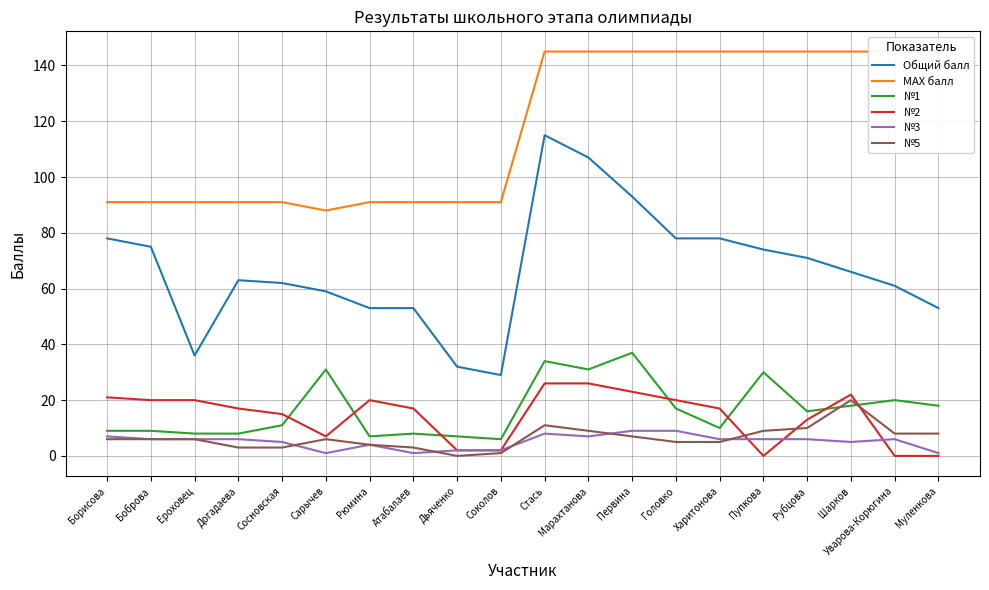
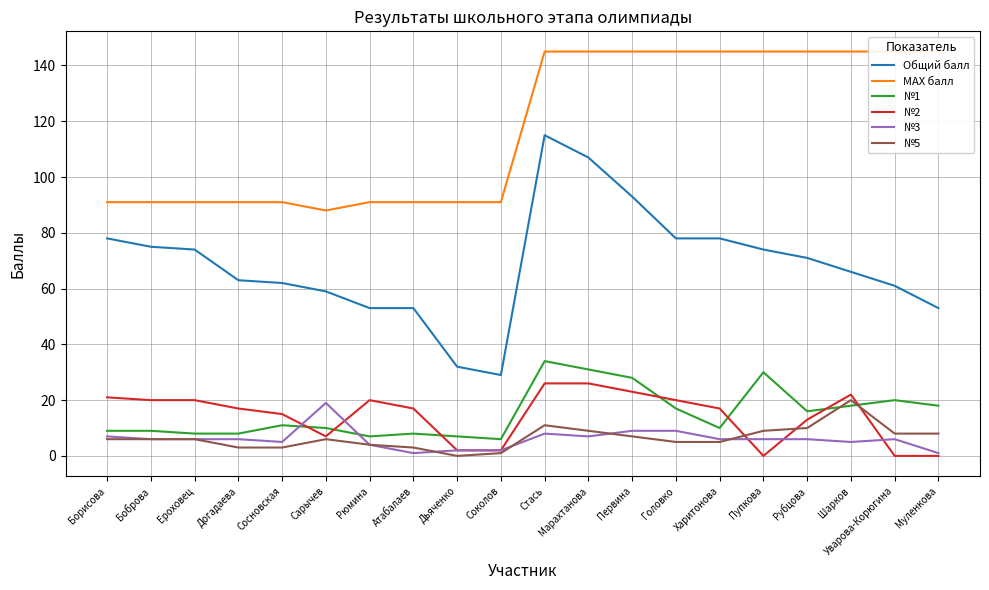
Общий балл, Ероховец: 36 -> 74
№1, Сарычев: 31 -> 10
№3, Сарычев: 1 -> 19
№1, Первина: 37 -> 28
